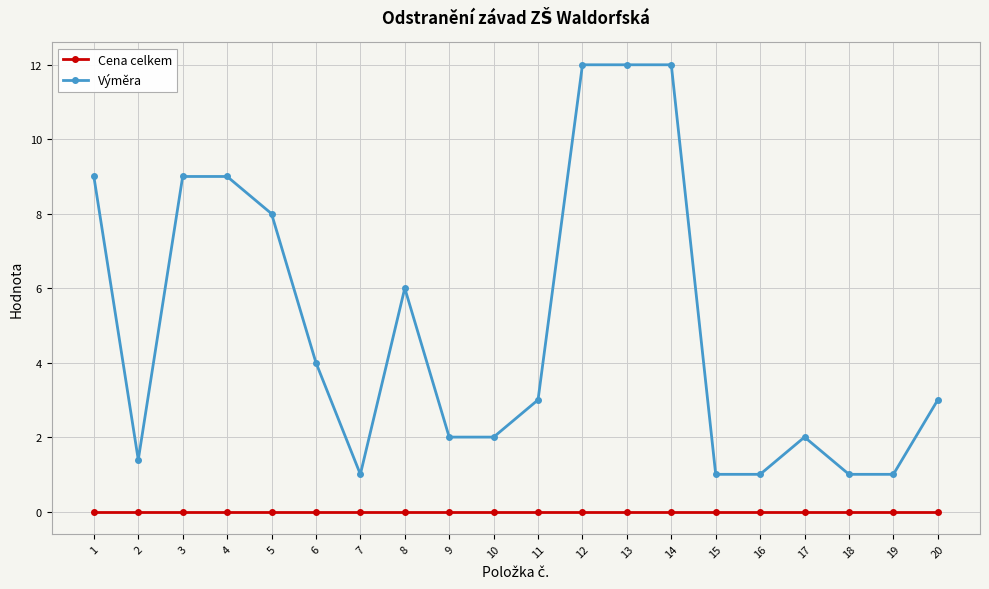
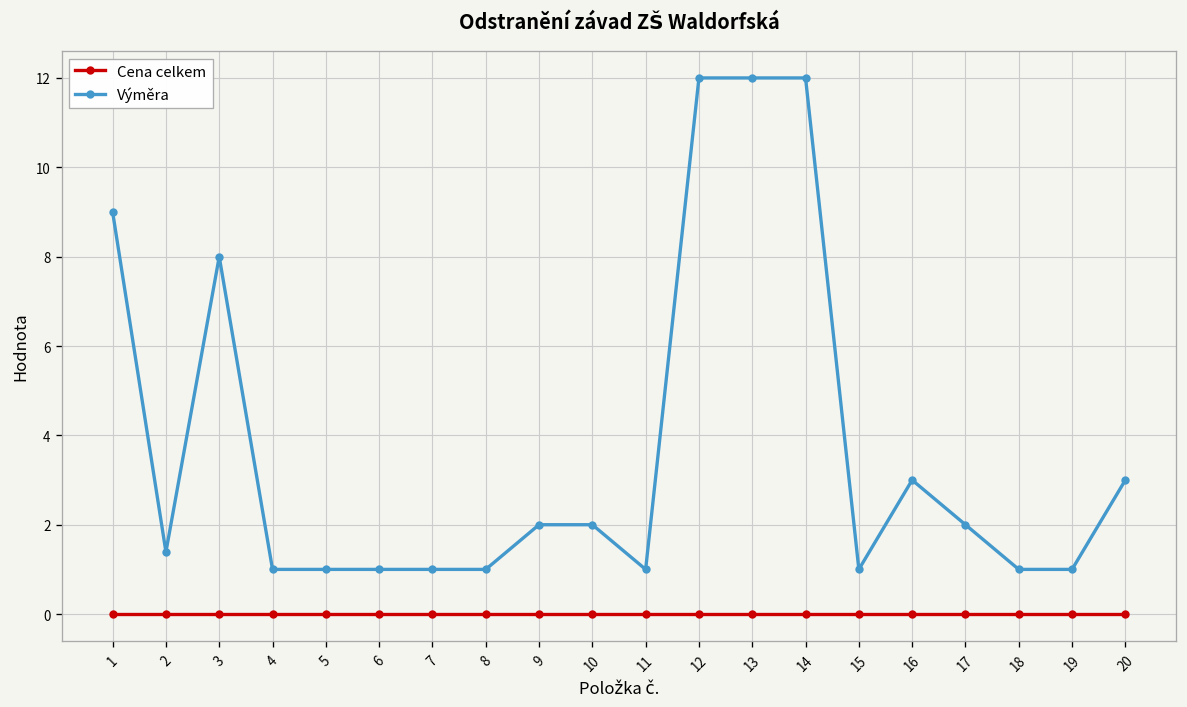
Výměra, 3: 9 -> 8
Výměra, 4: 9 -> 1
Výměra, 5: 8 -> 1
Výměra, 6: 4 -> 1
Výměra, 8: 6 -> 1
Výměra, 11: 3 -> 1
Výměra, 16: 1 -> 3
